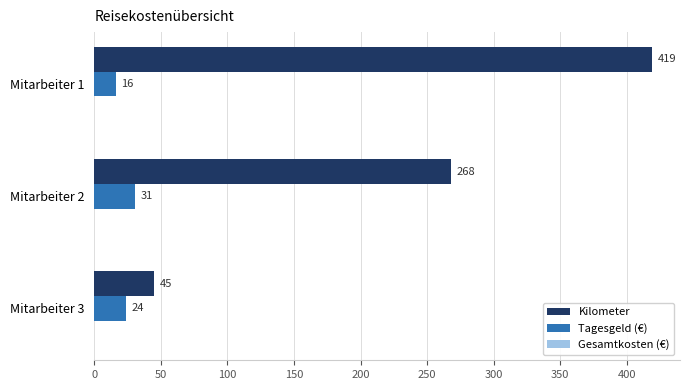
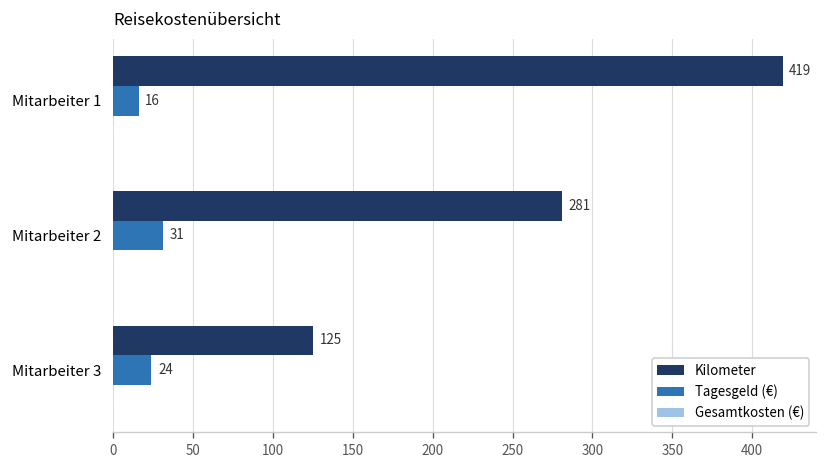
Kilometer, Mitarbeiter 2: 268 -> 281
Kilometer, Mitarbeiter 3: 45 -> 125
